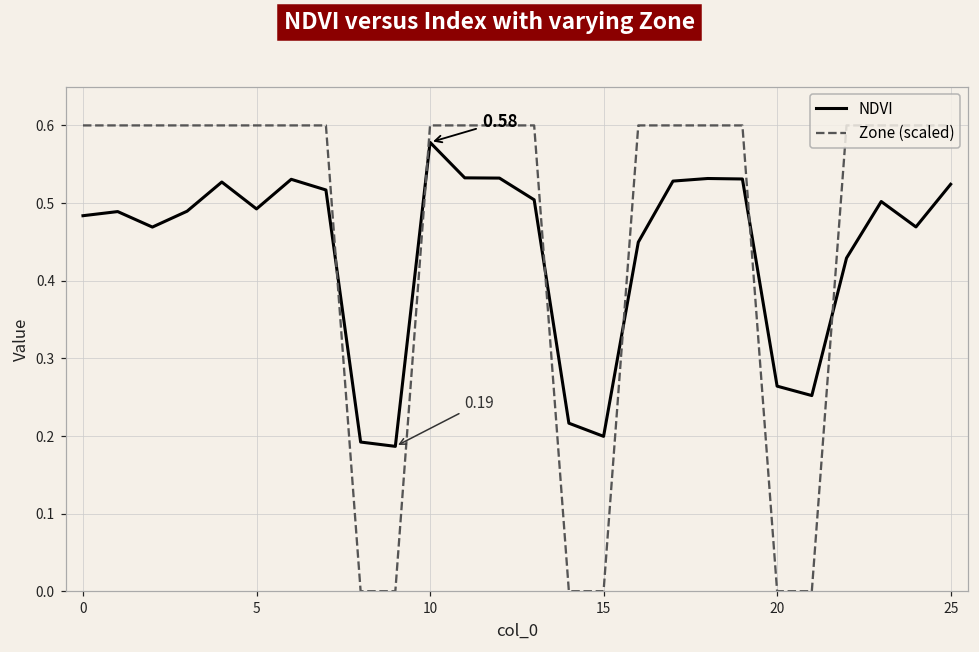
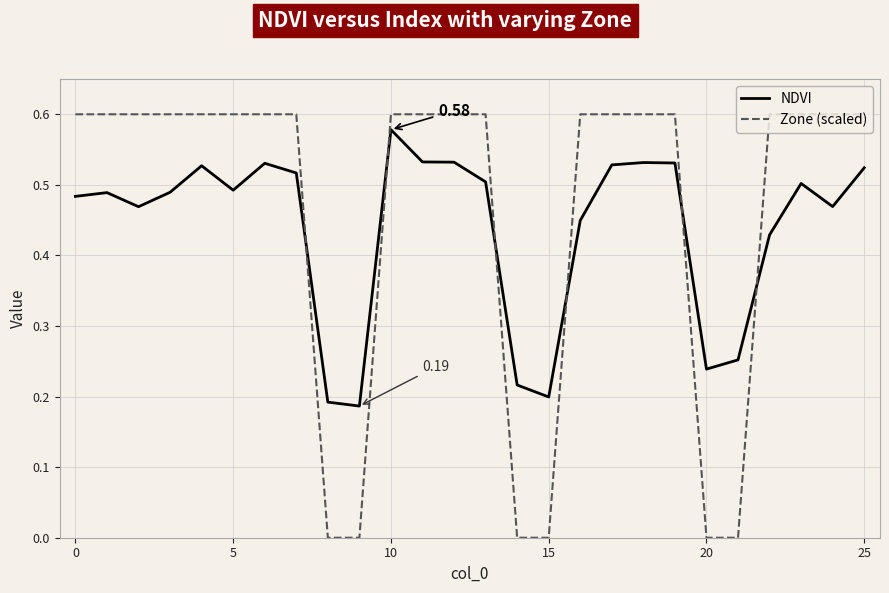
NDVI, 20: 0.26 -> 0.24
